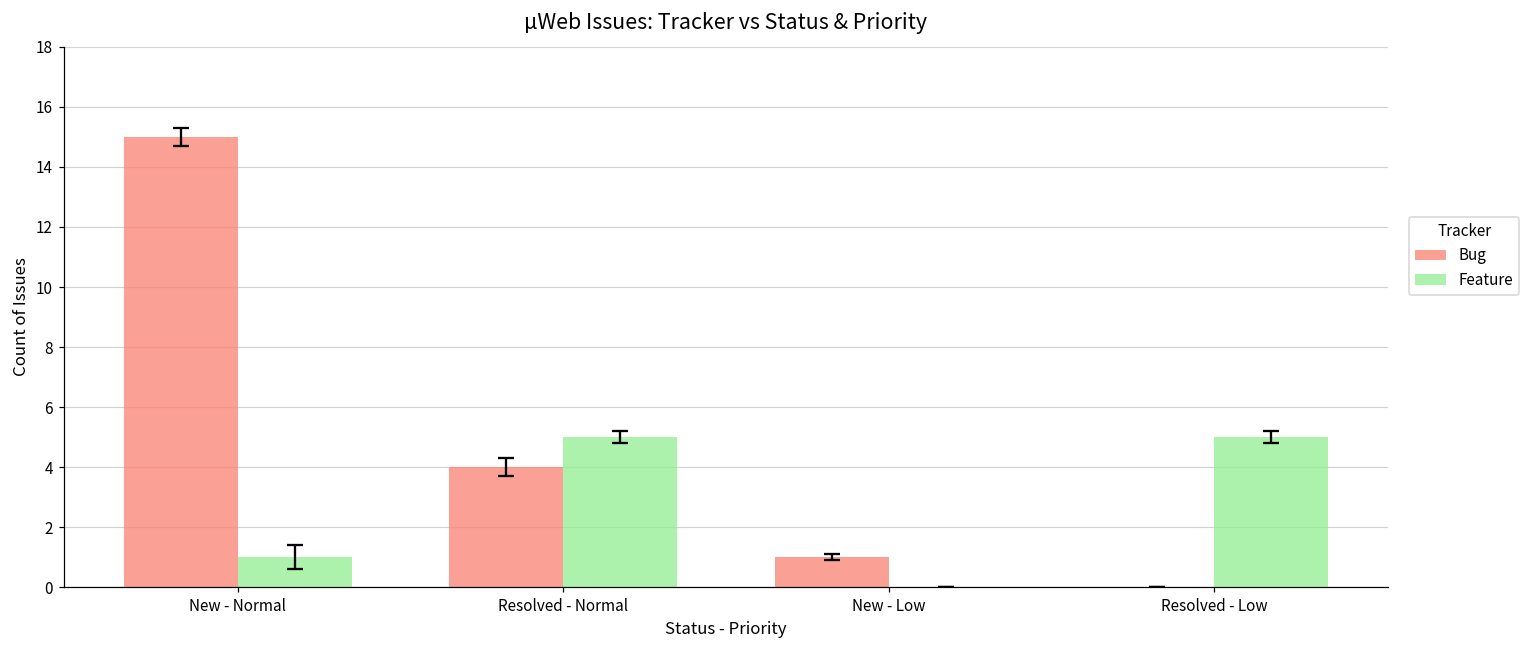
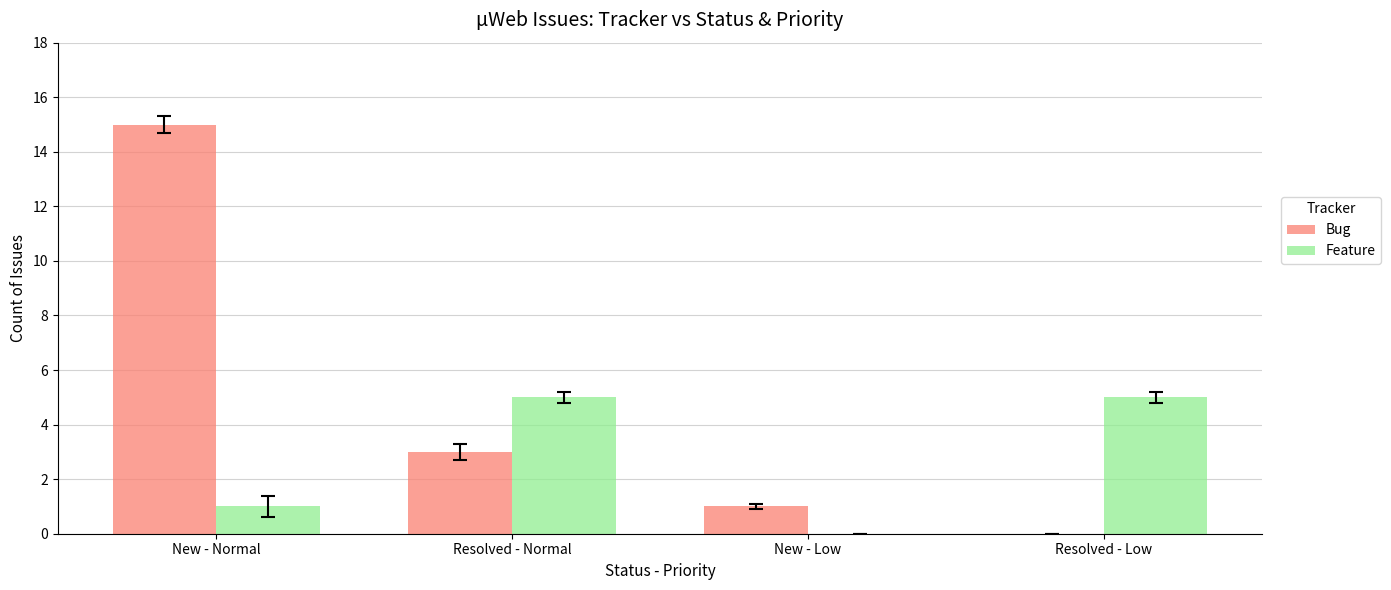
Bug, Resolved - Normal: 4 -> 3
